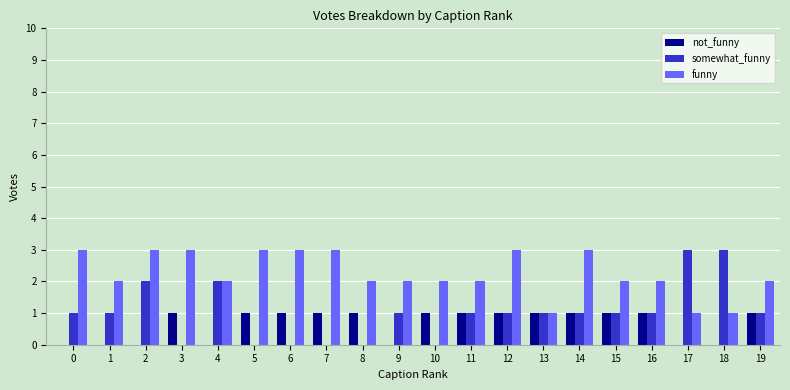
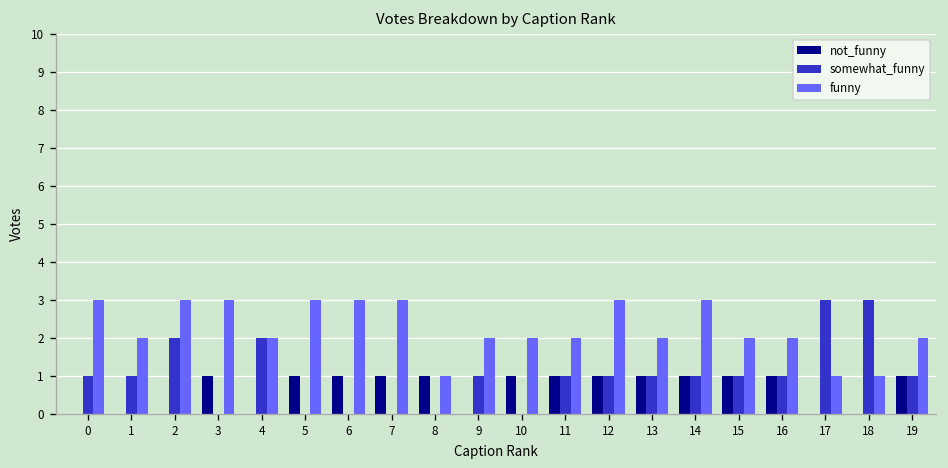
funny, 8: 2 -> 1
funny, 13: 1 -> 2
